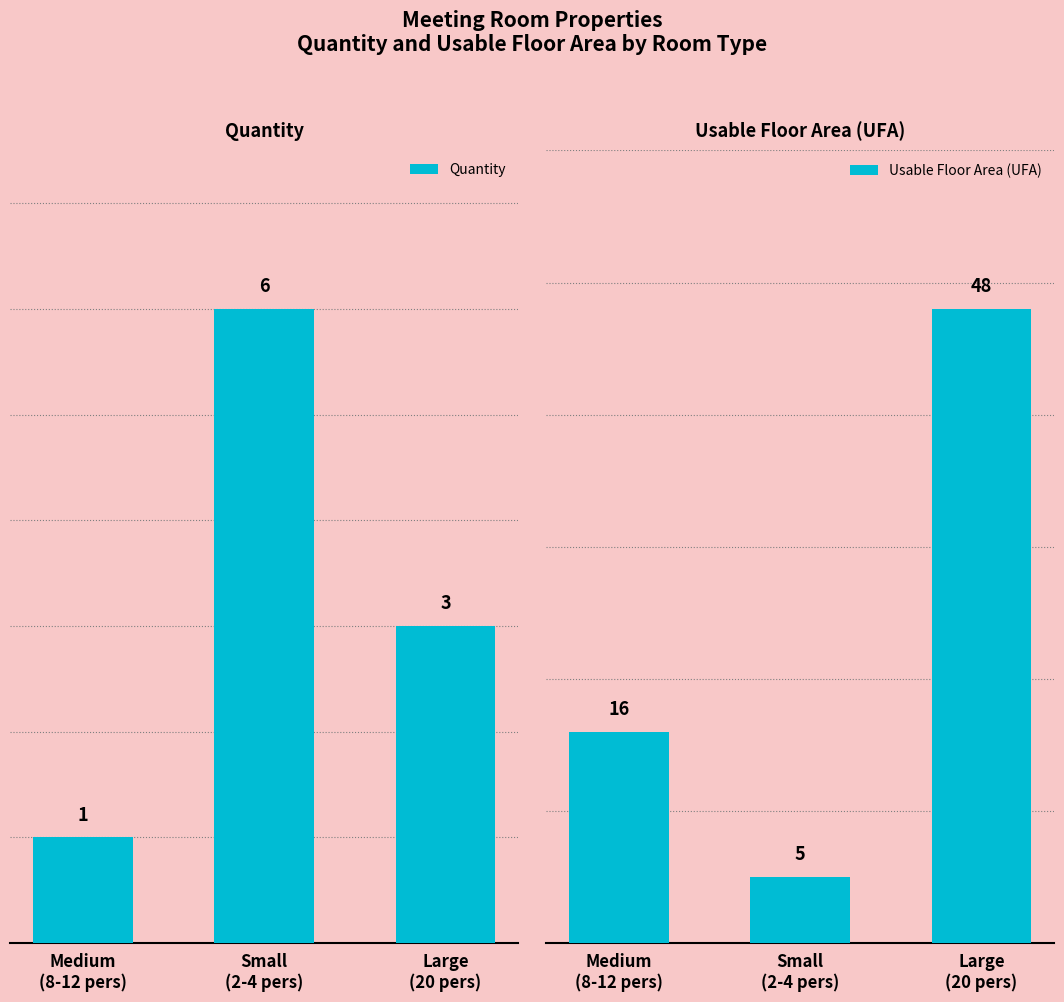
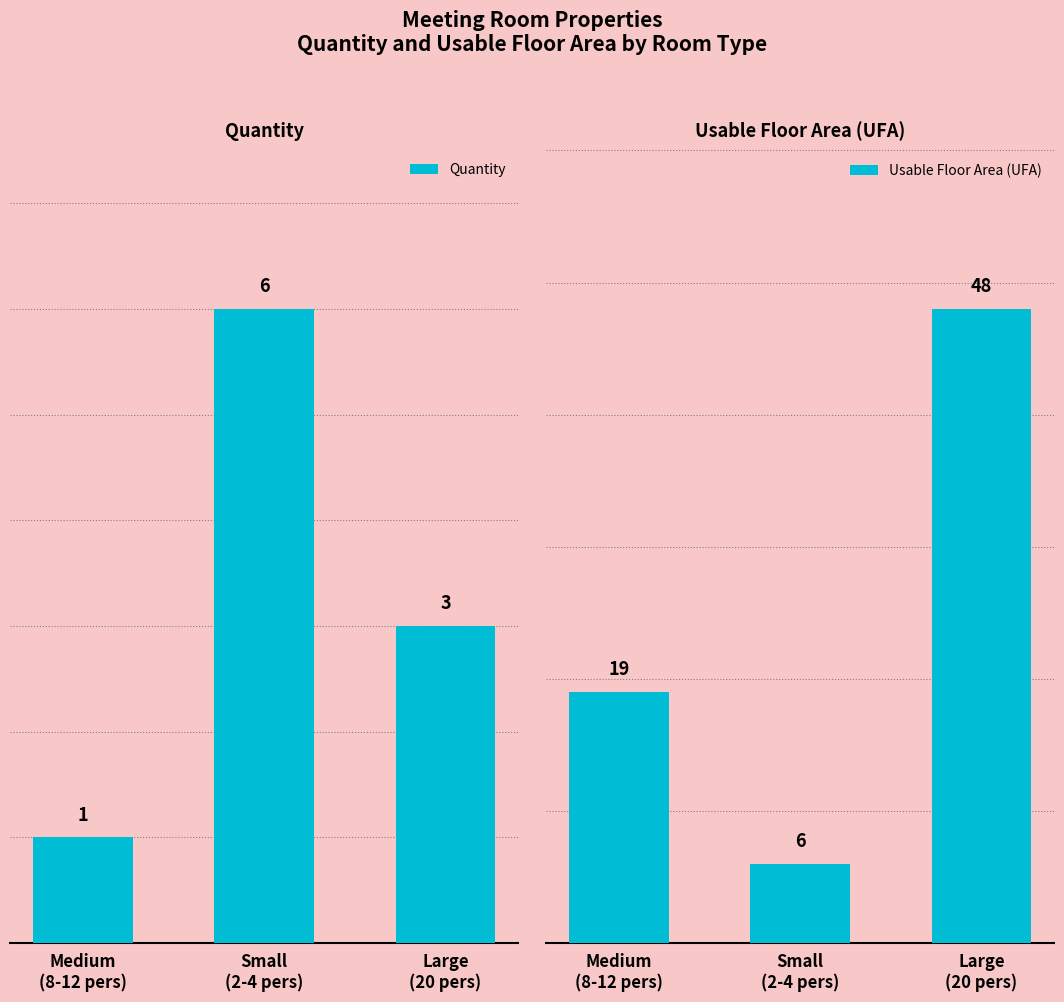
Usable Floor Area (UFA), Medium (8-12 pers): 16 -> 19
Usable Floor Area (UFA), Small (2-4 pers): 5 -> 6
